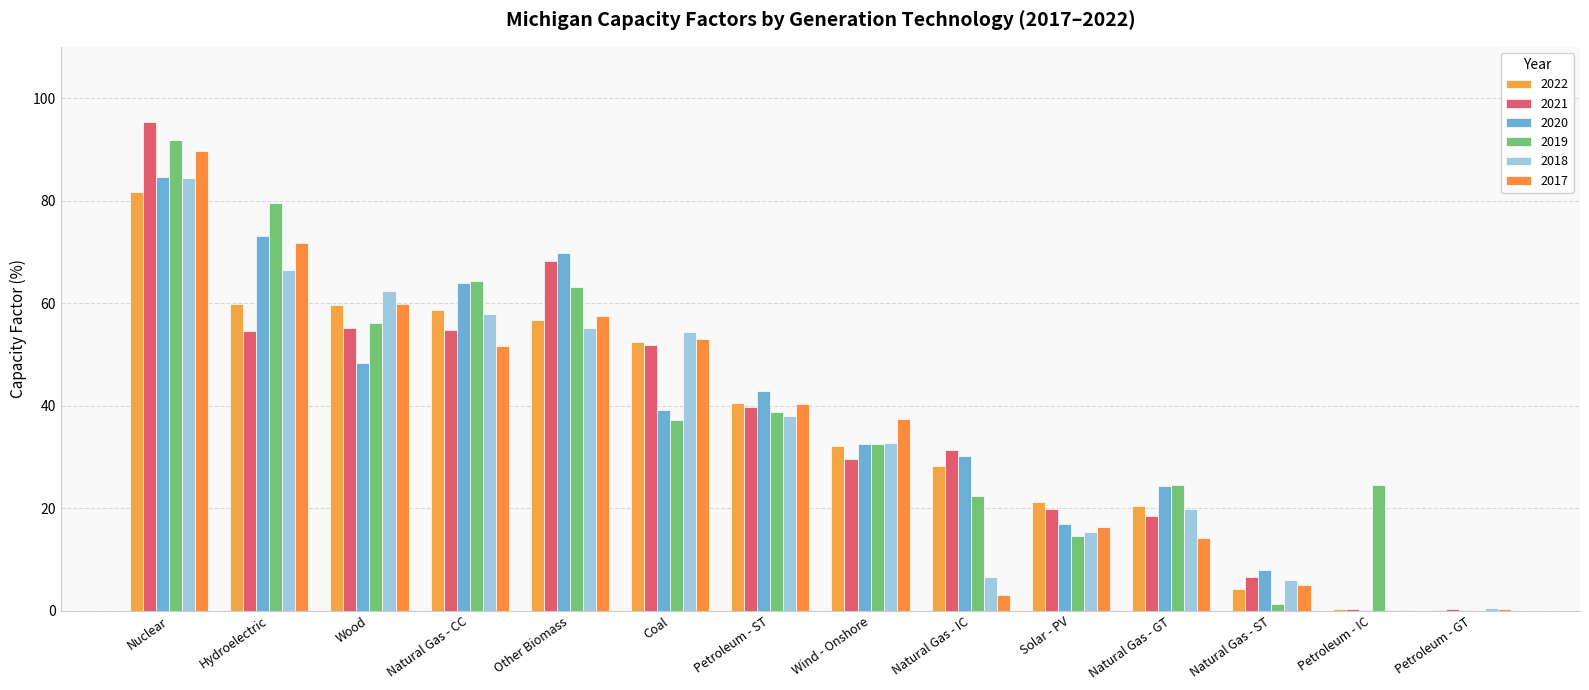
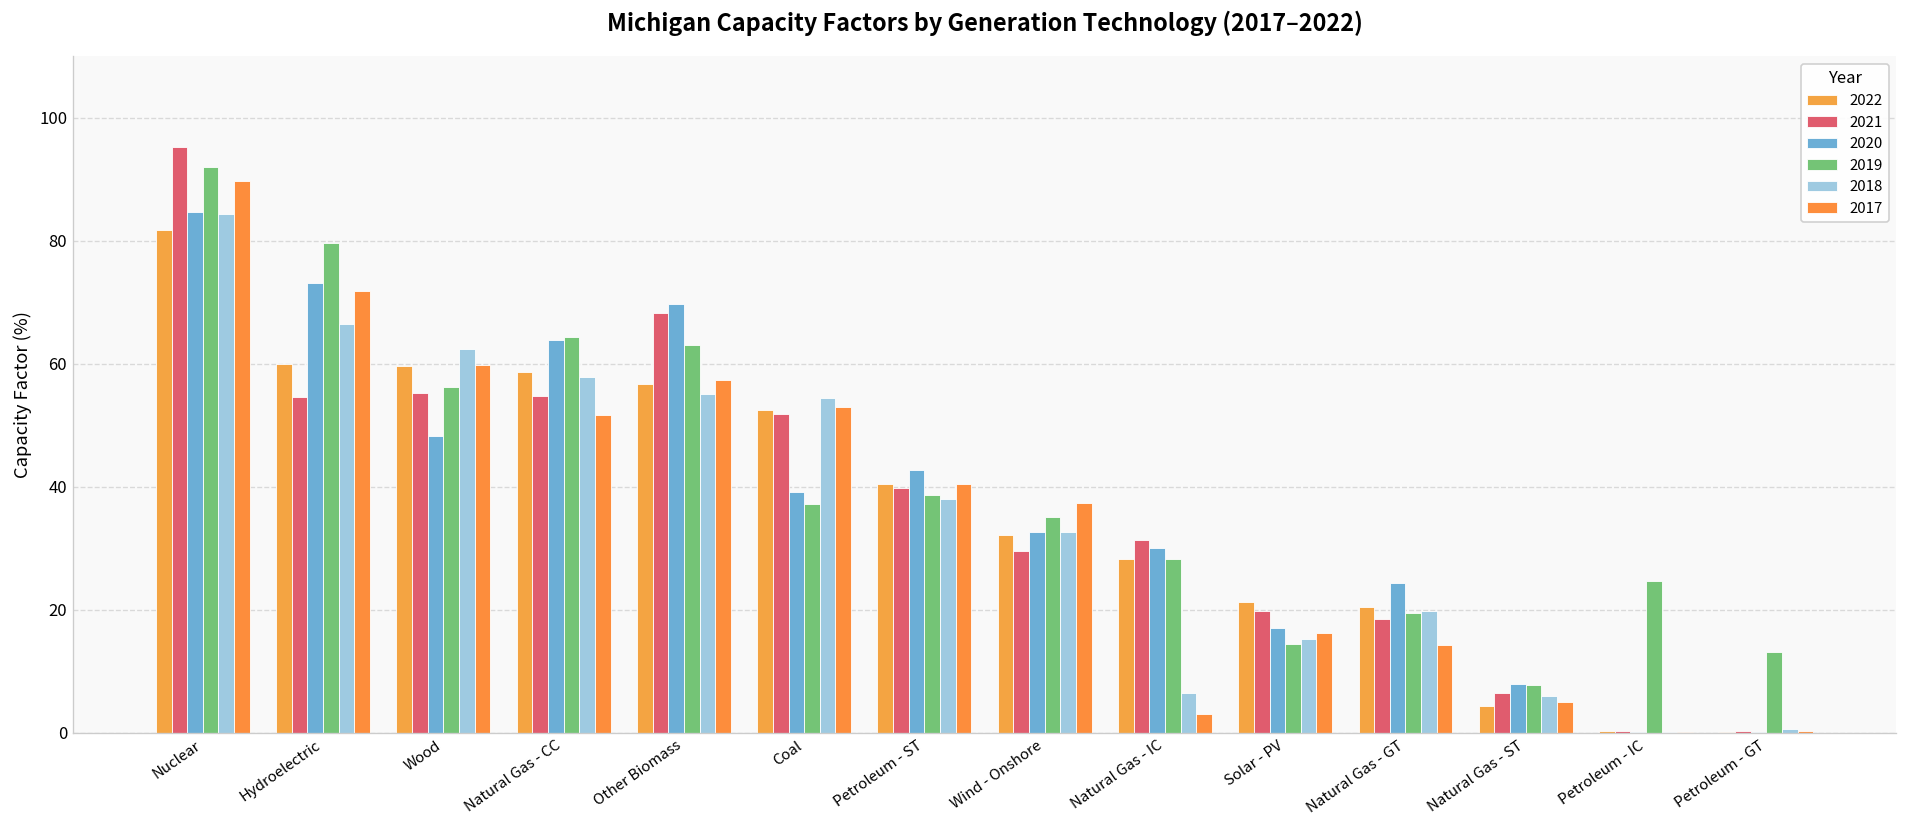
2019, Wind - Onshore: 33 -> 35
2019, Natural Gas - IC: 22 -> 28
2019, Natural Gas - GT: 25 -> 20
2019, Natural Gas - ST: 1 -> 8
2019, Petroleum - GT: 0 -> 13
